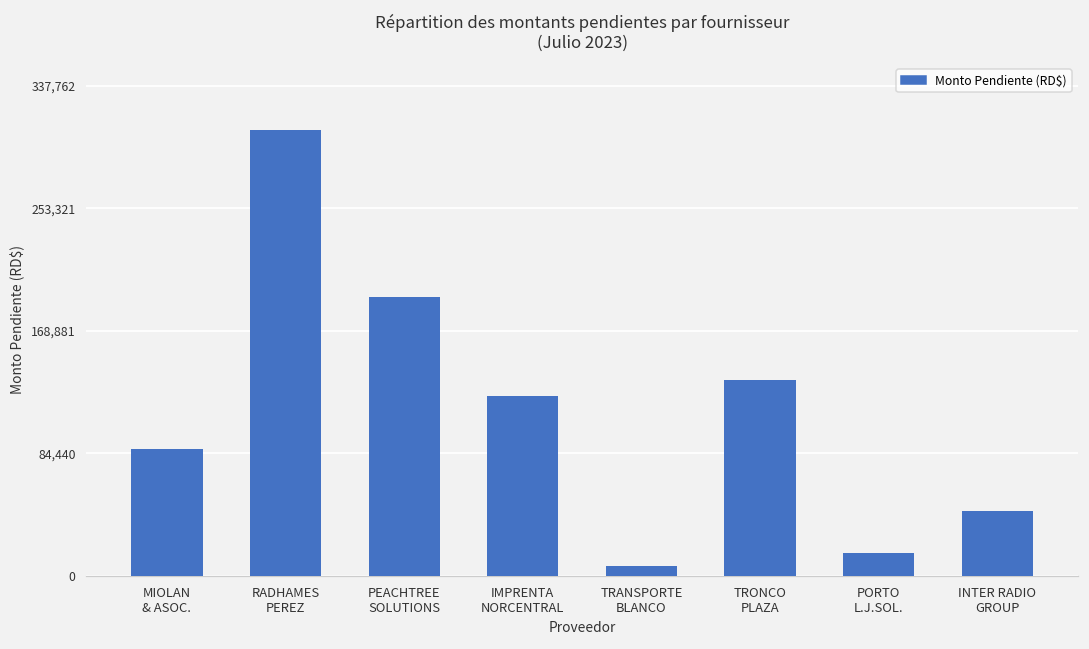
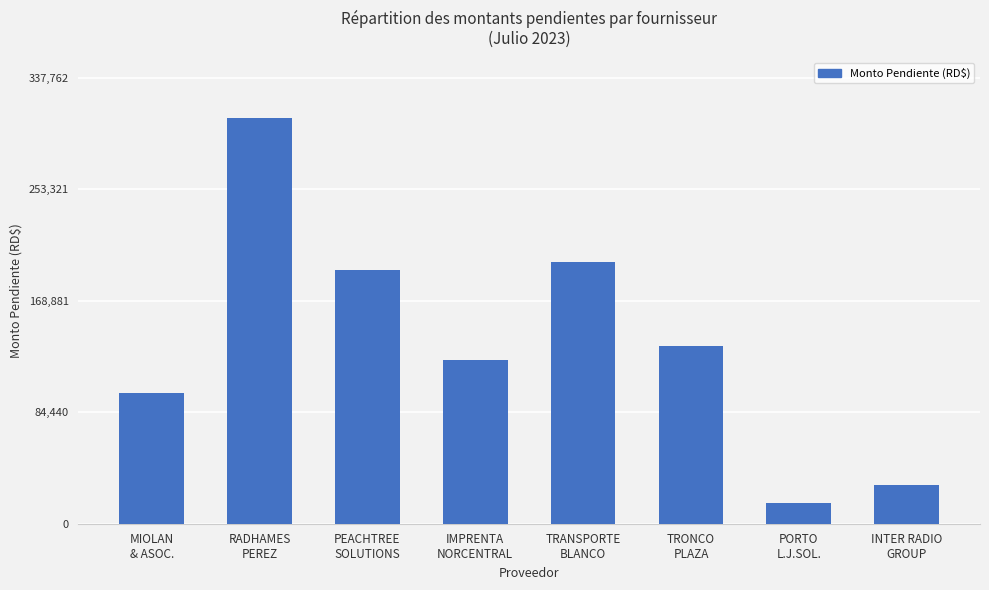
MIOLAN & ASOC.: 87,000 -> 99,000
TRANSPORTE BLANCO: 7,000 -> 198,000
INTER RADIO GROUP: 45,000 -> 30,000
